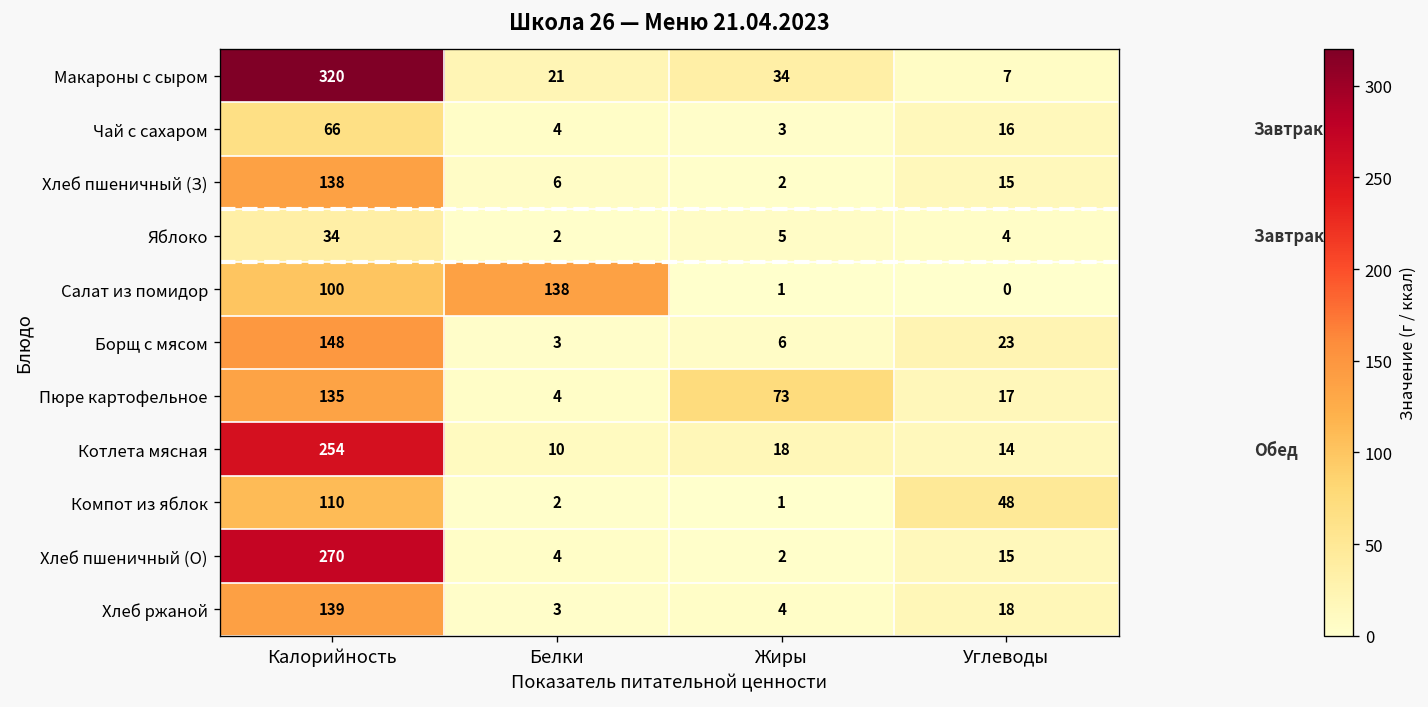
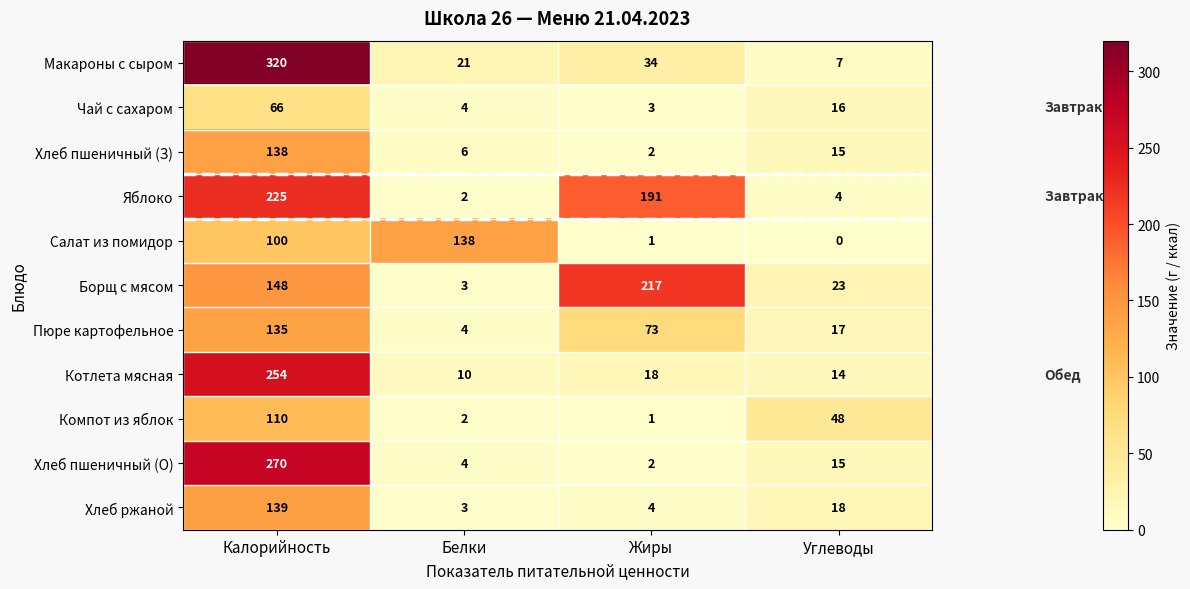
Яблоко, Калорийность: 34 -> 225
Яблоко, Жиры: 5 -> 191
Борщ с мясом, Жиры: 6 -> 217
